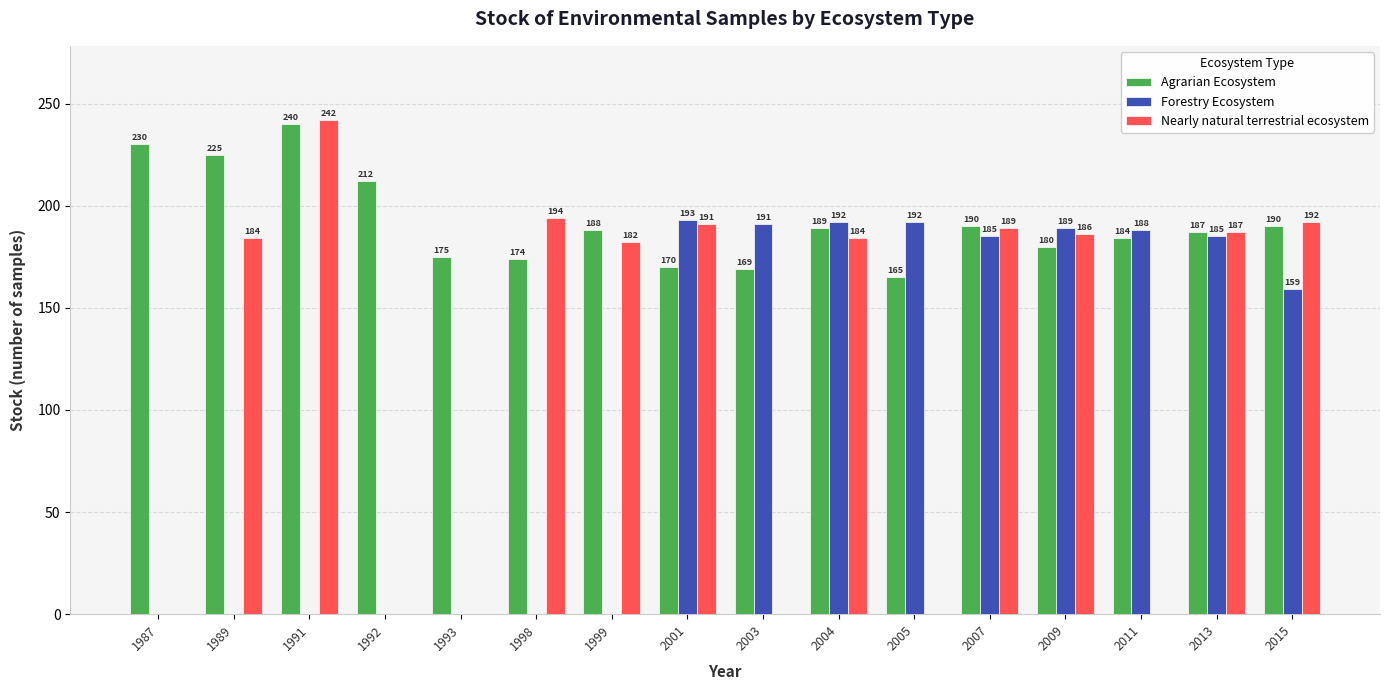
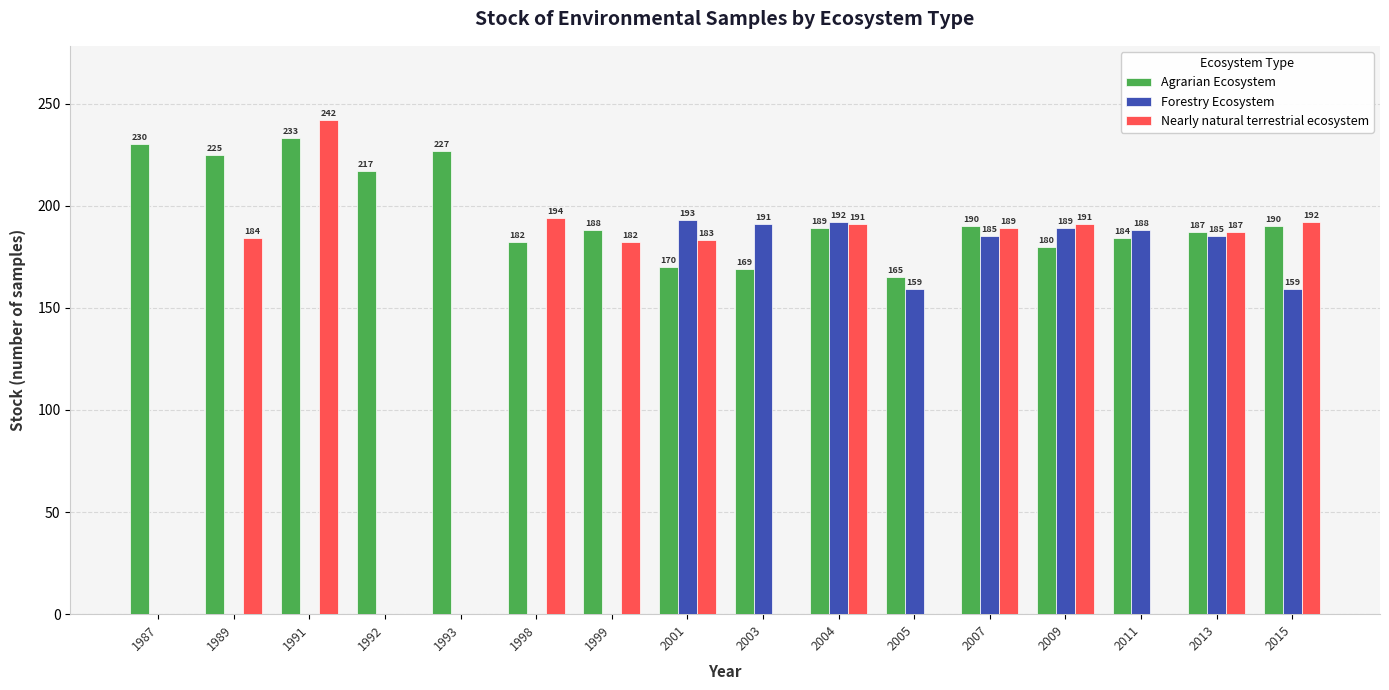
Agrarian Ecosystem, 1991: 240 -> 233
Agrarian Ecosystem, 1992: 212 -> 217
Agrarian Ecosystem, 1993: 175 -> 227
Agrarian Ecosystem, 1998: 174 -> 182
Nearly natural terrestrial ecosystem, 2001: 191 -> 183
Nearly natural terrestrial ecosystem, 2004: 184 -> 191
Forestry Ecosystem, 2005: 192 -> 159
Nearly natural terrestrial ecosystem, 2009: 186 -> 191
